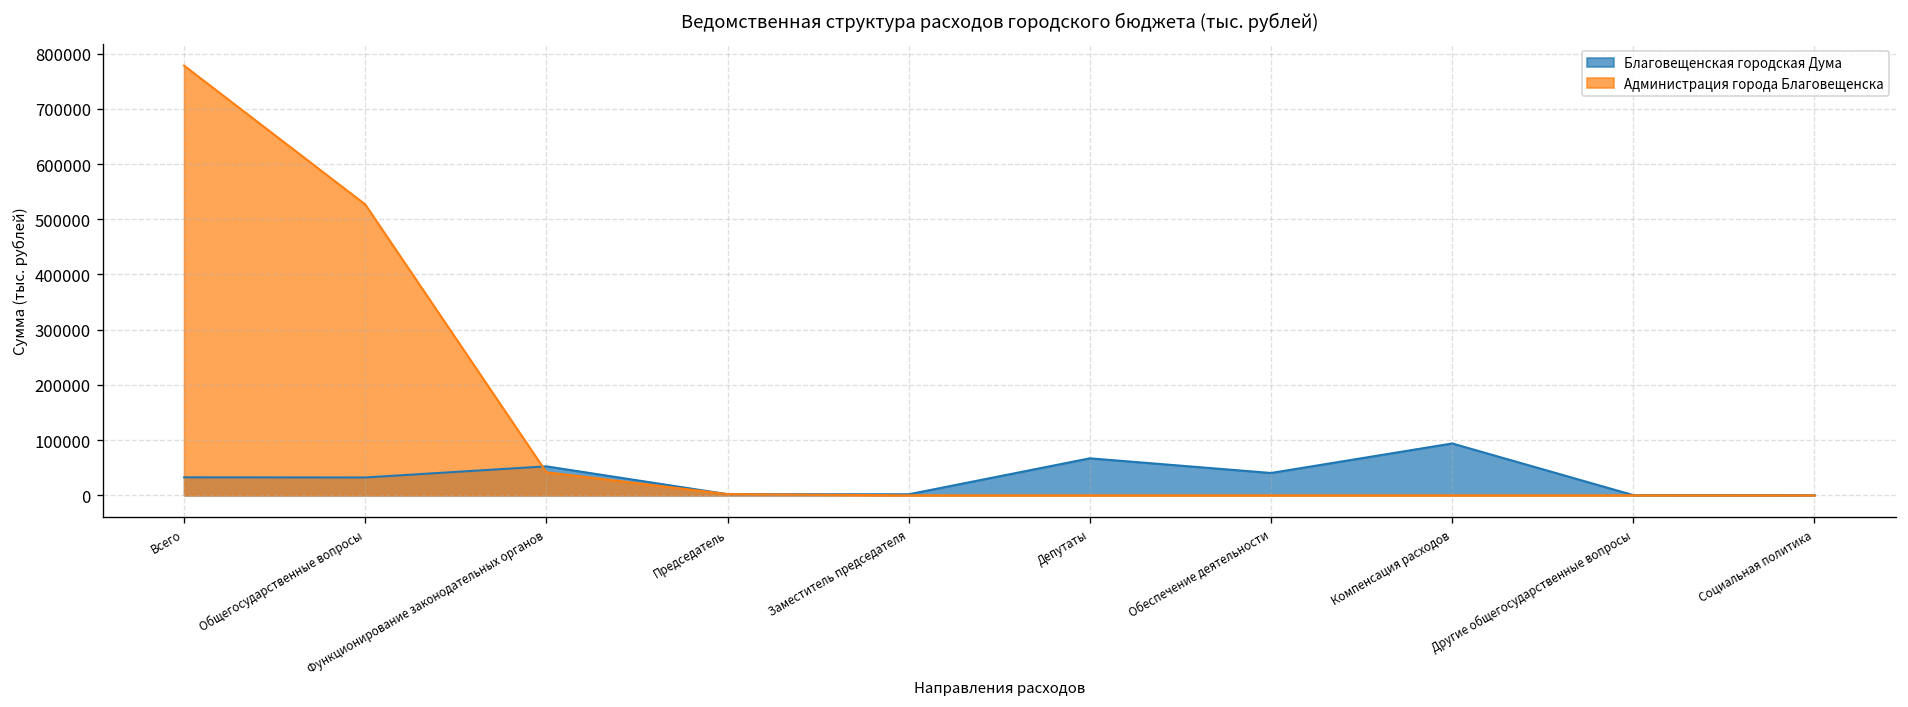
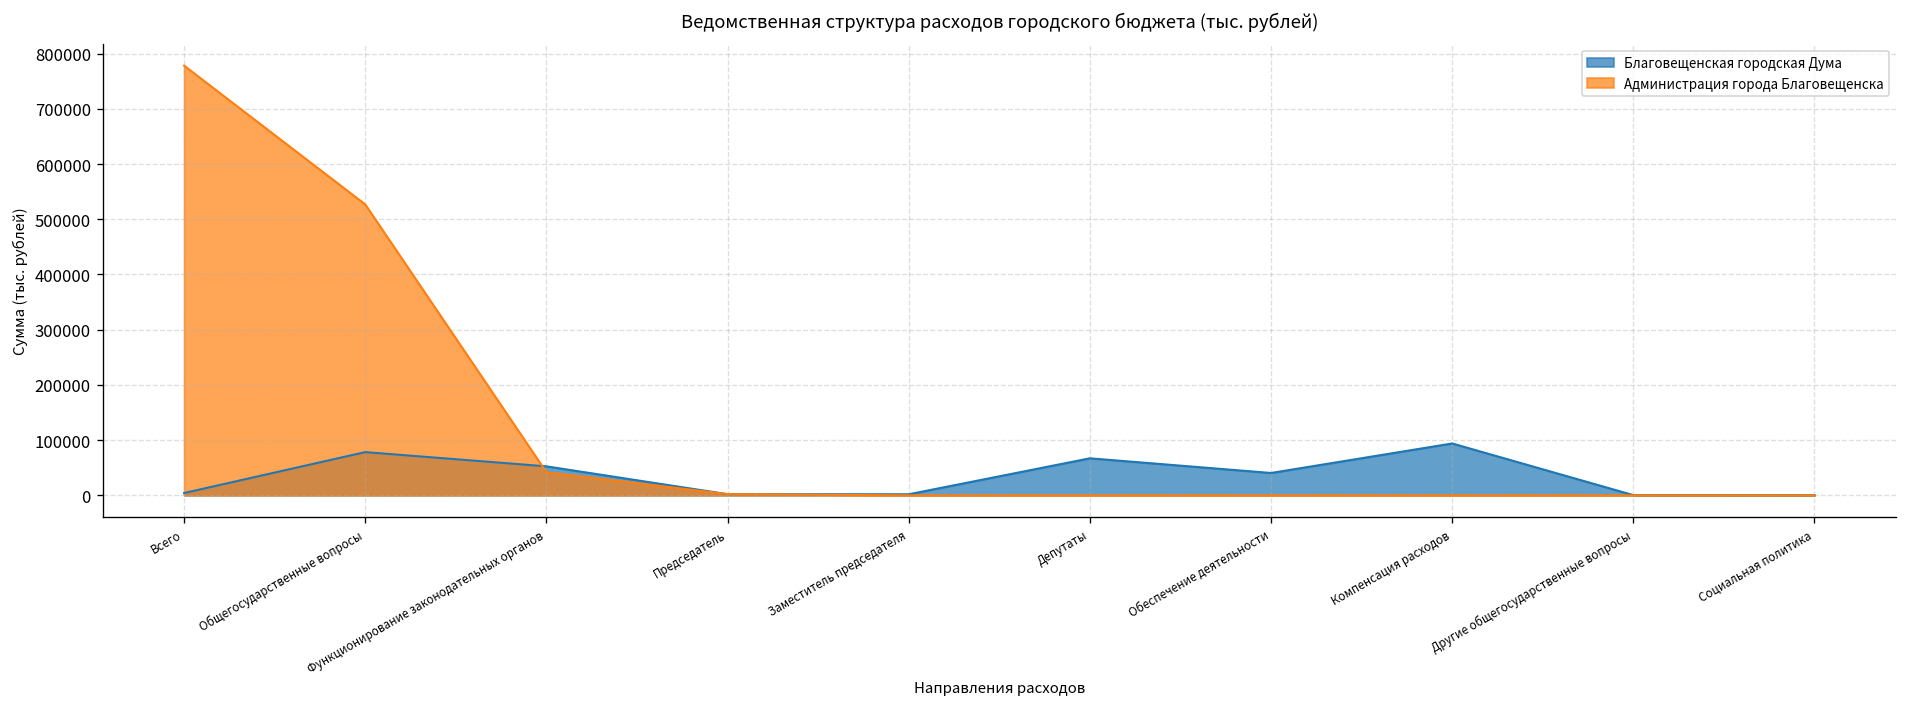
Благовещенская городская Дума, Всего: 30000 -> 0
Благовещенская городская Дума, Общегосударственные вопросы: 30000 -> 80000
